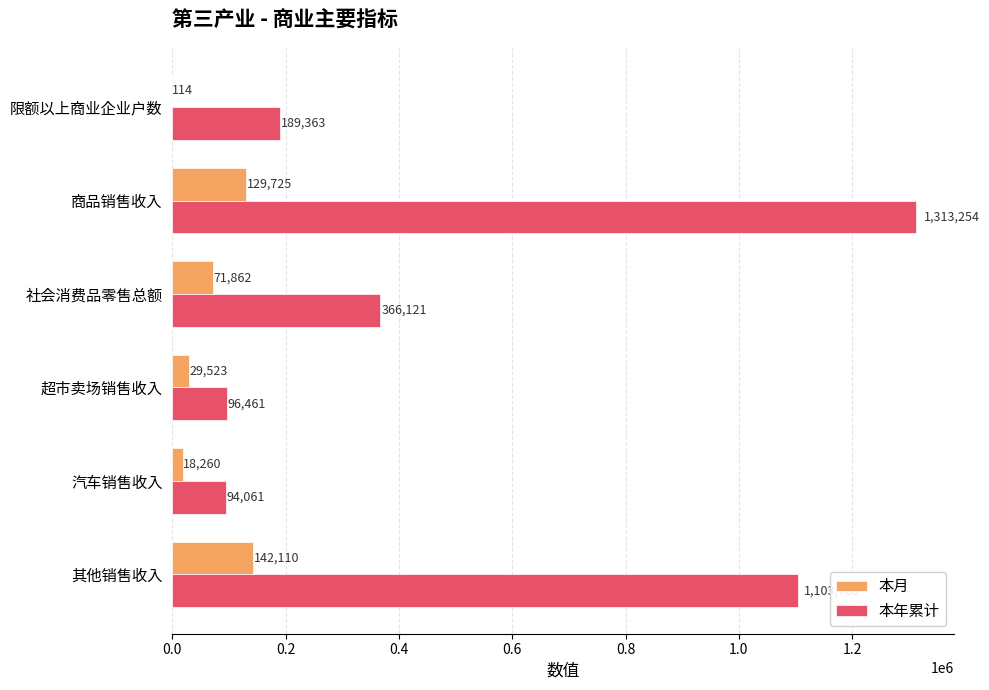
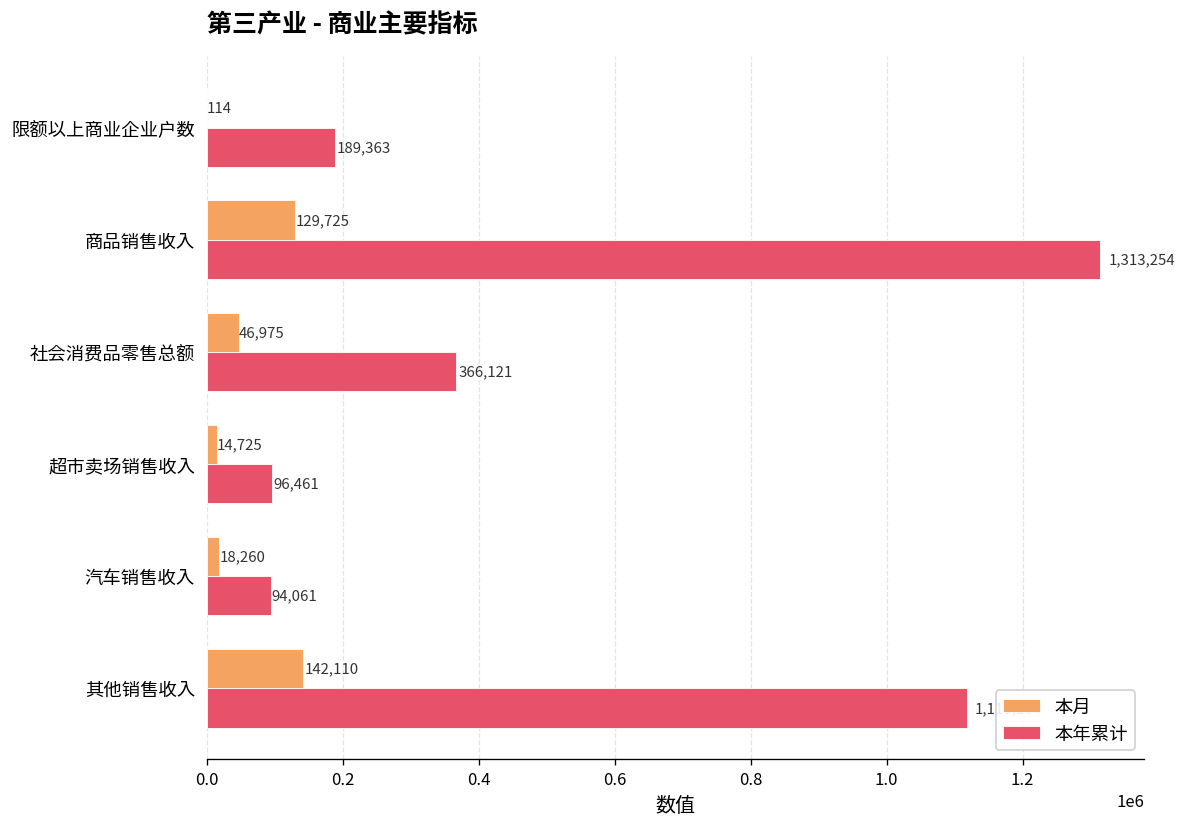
本月, 社会消费品零售总额: 71,862 -> 46,975
本月, 超市卖场销售收入: 29,523 -> 14,725
本年累计, 其他销售收入: 1100000 -> 1120000
